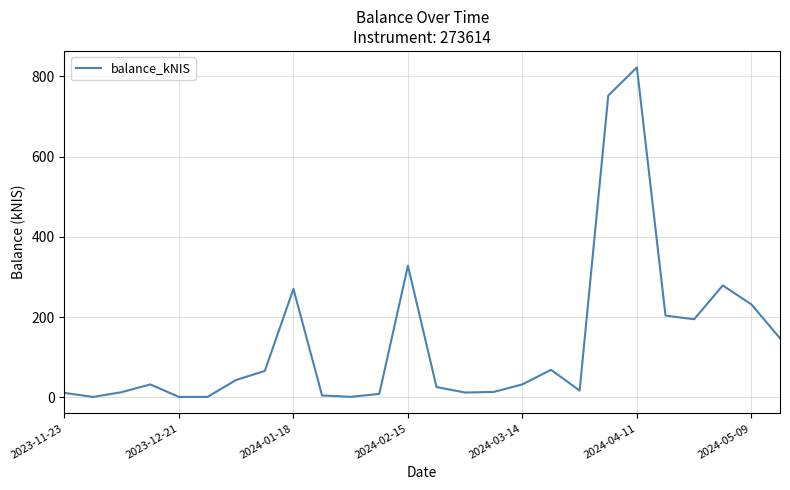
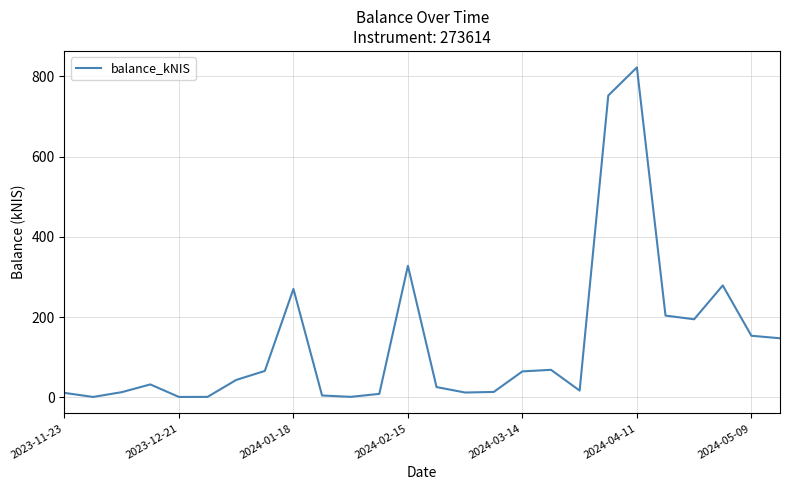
2024-03-14: 30 -> 60
2024-05-09: 230 -> 150
